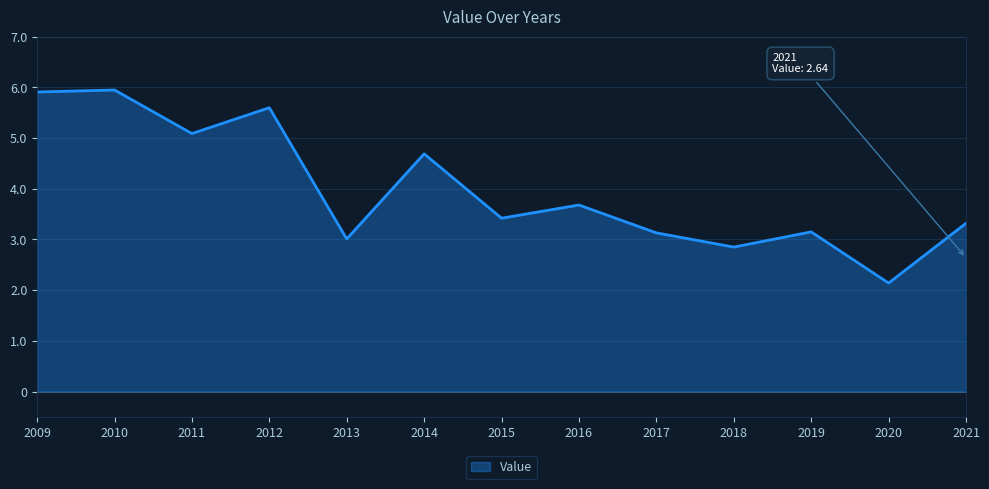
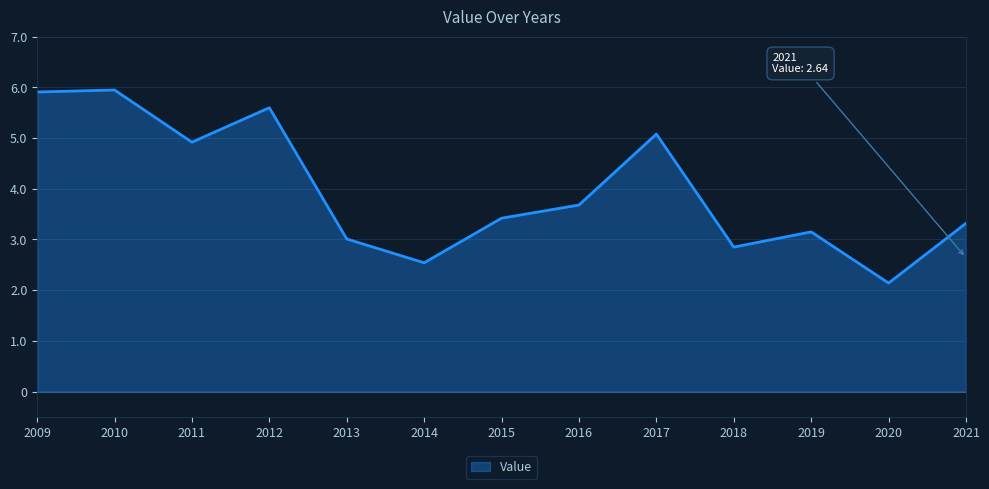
2011: 5.1 -> 4.9
2014: 4.7 -> 2.5
2017: 3.1 -> 5.1
